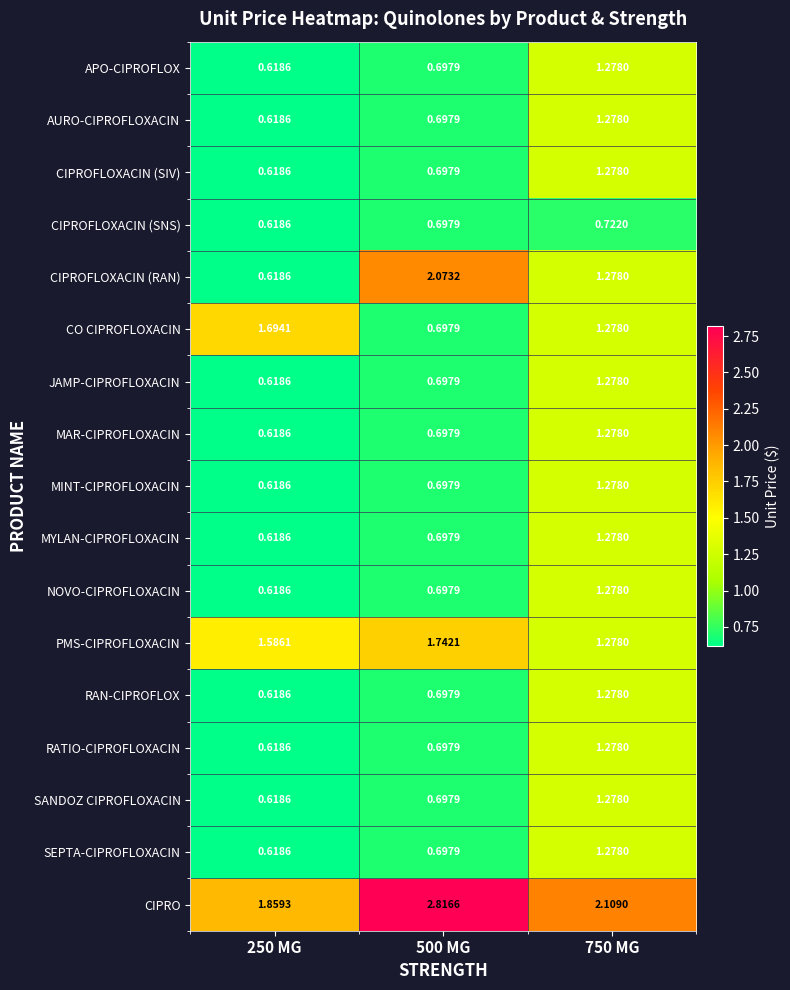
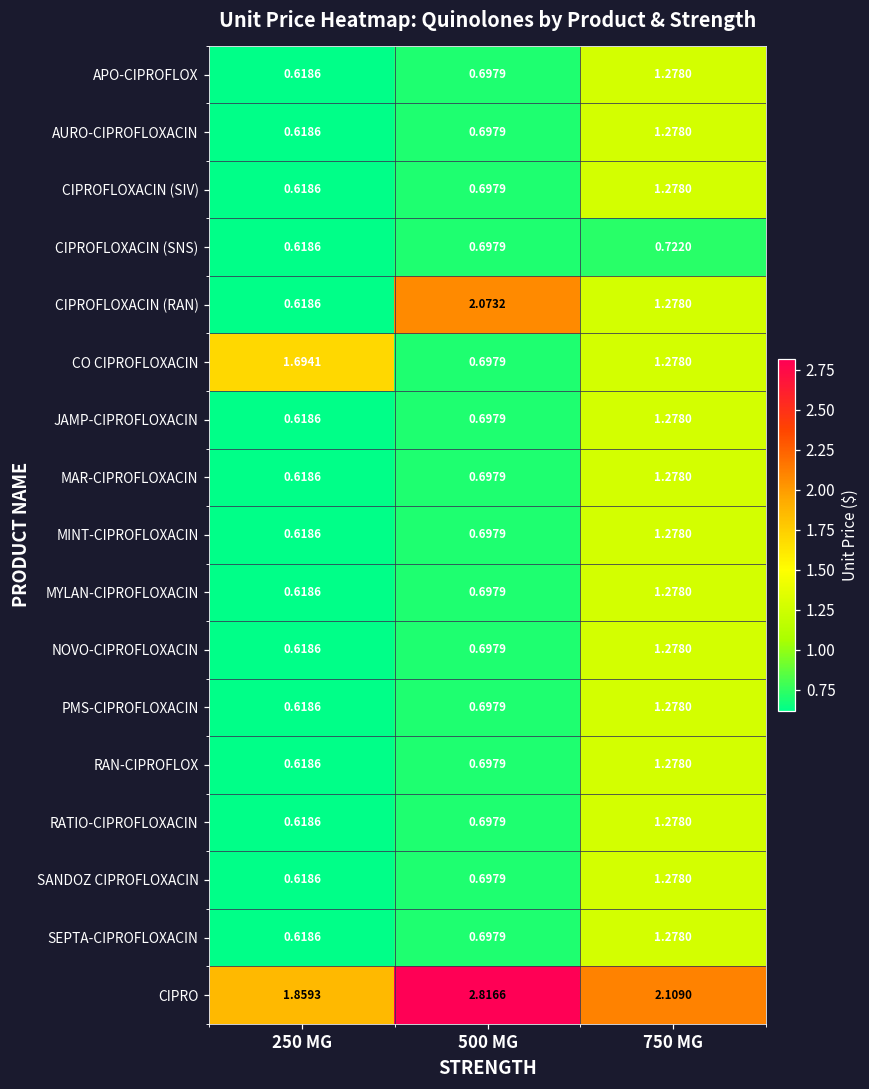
PMS-CIPROFLOXACIN, 250 MG: 1.5861 -> 0.6186
PMS-CIPROFLOXACIN, 500 MG: 1.7421 -> 0.6979
